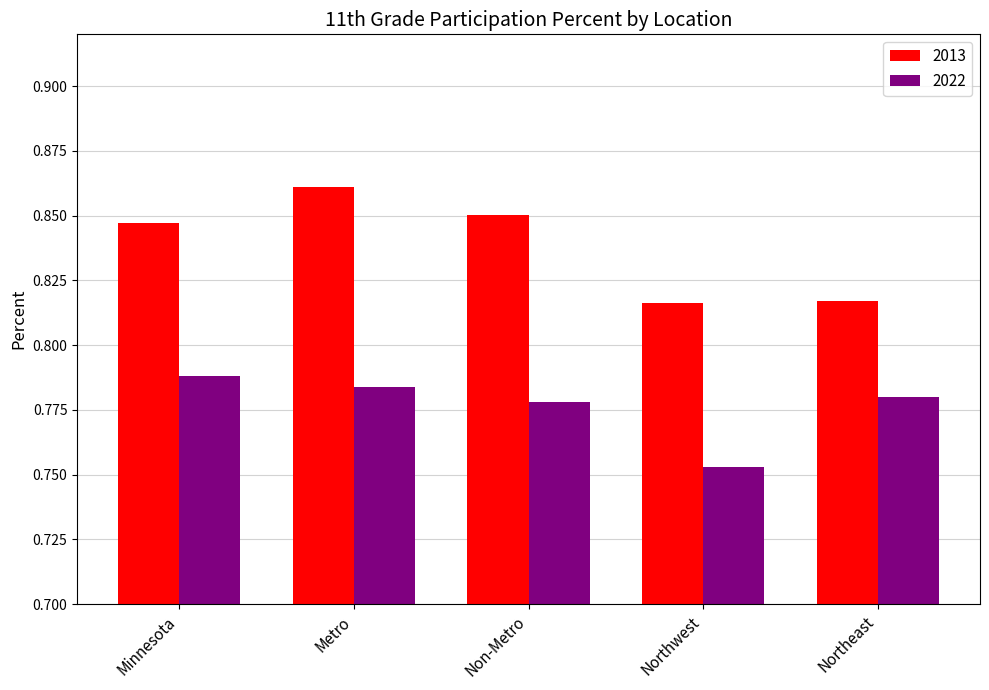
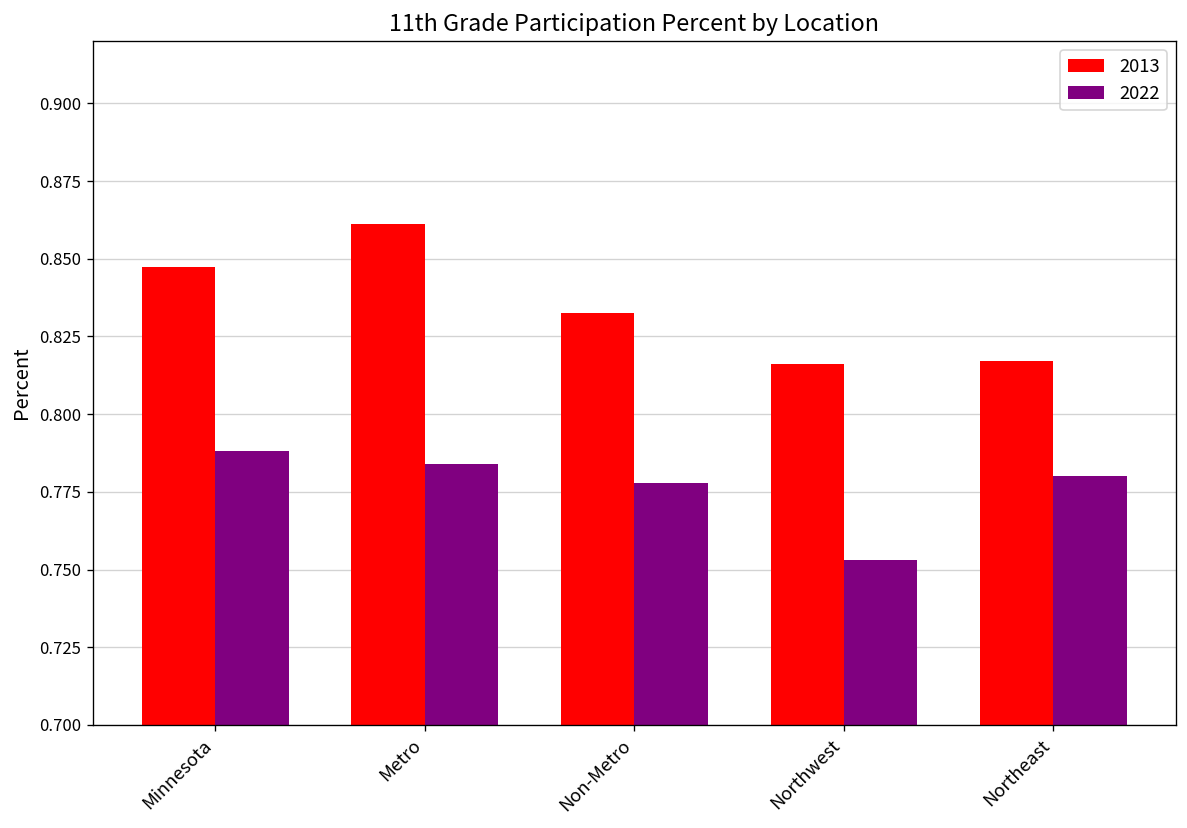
2013, Non-Metro: 0.850 -> 0.832
